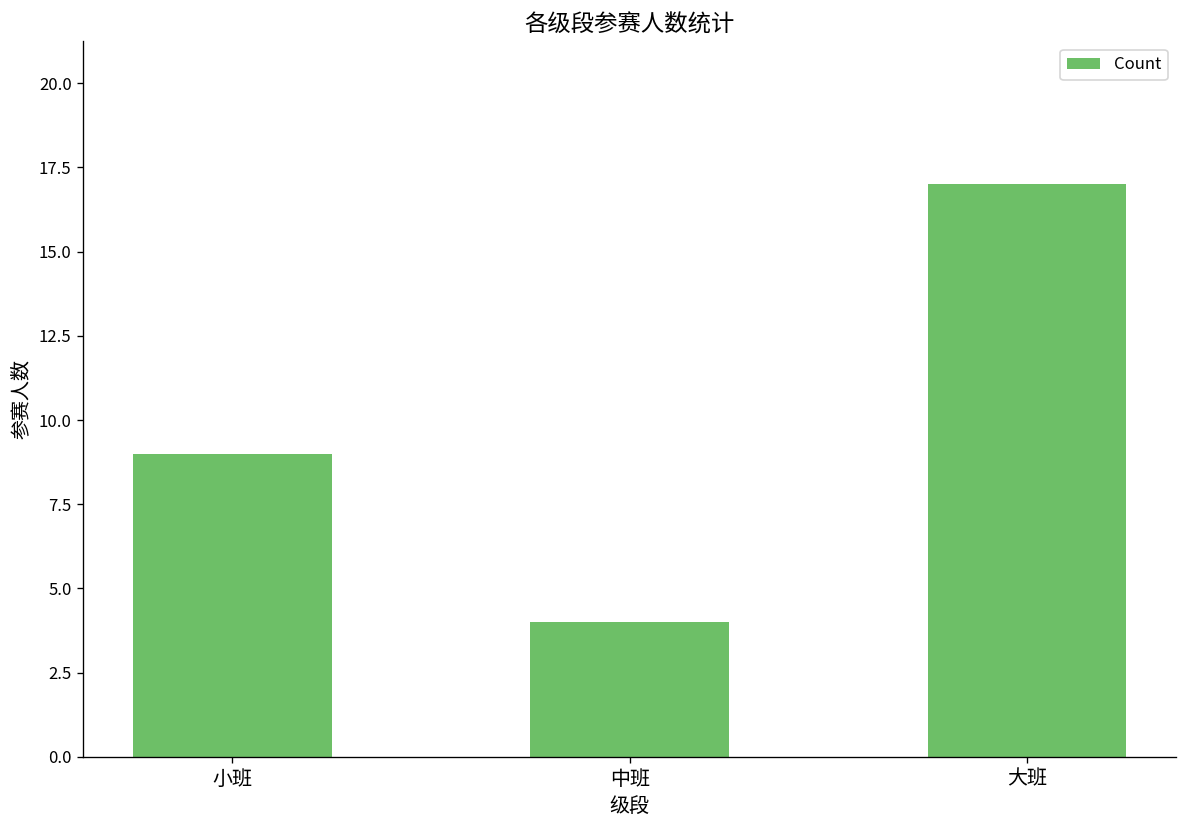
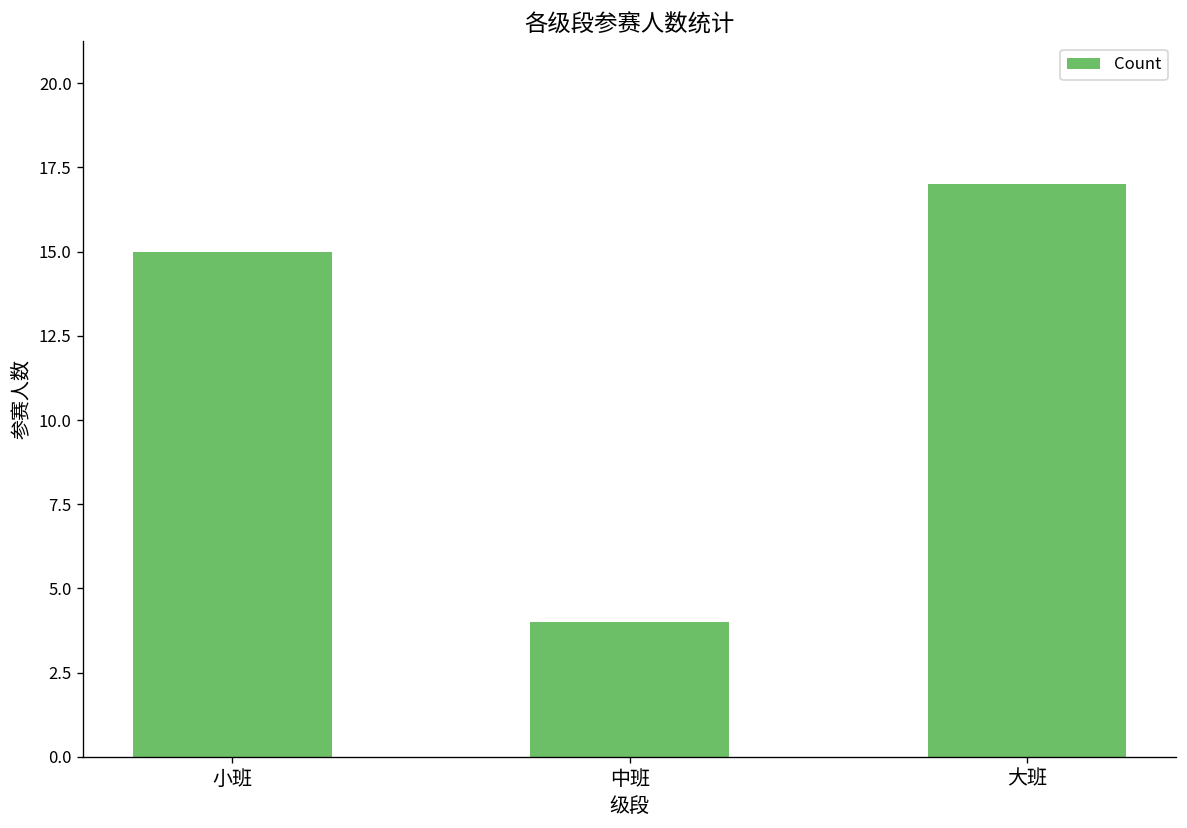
小班: 9 -> 15
